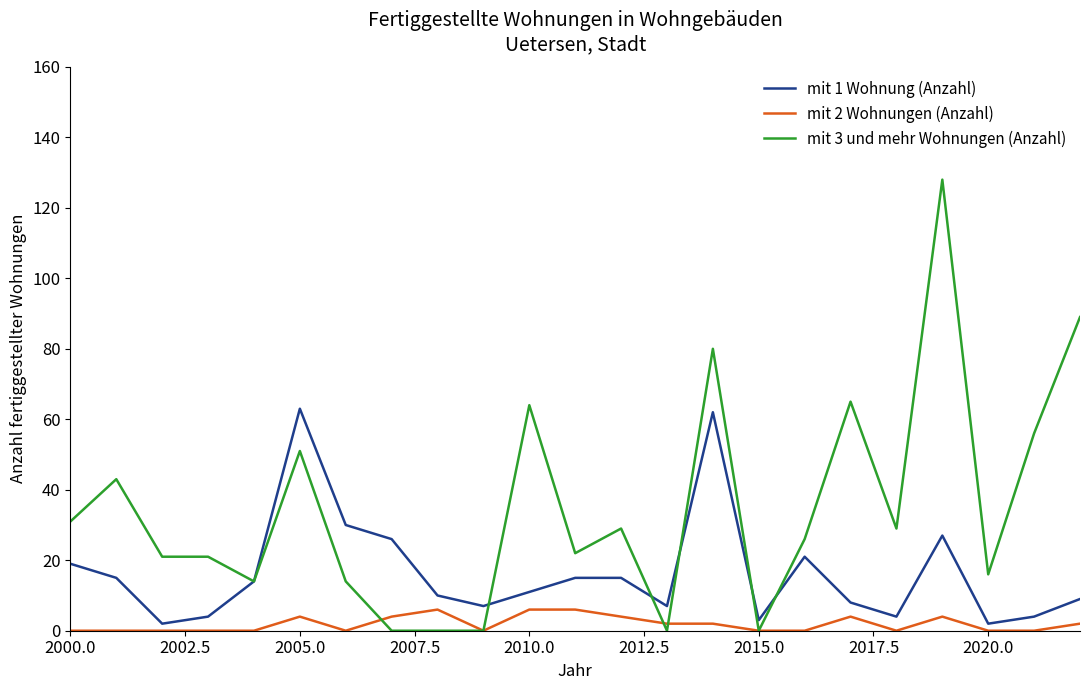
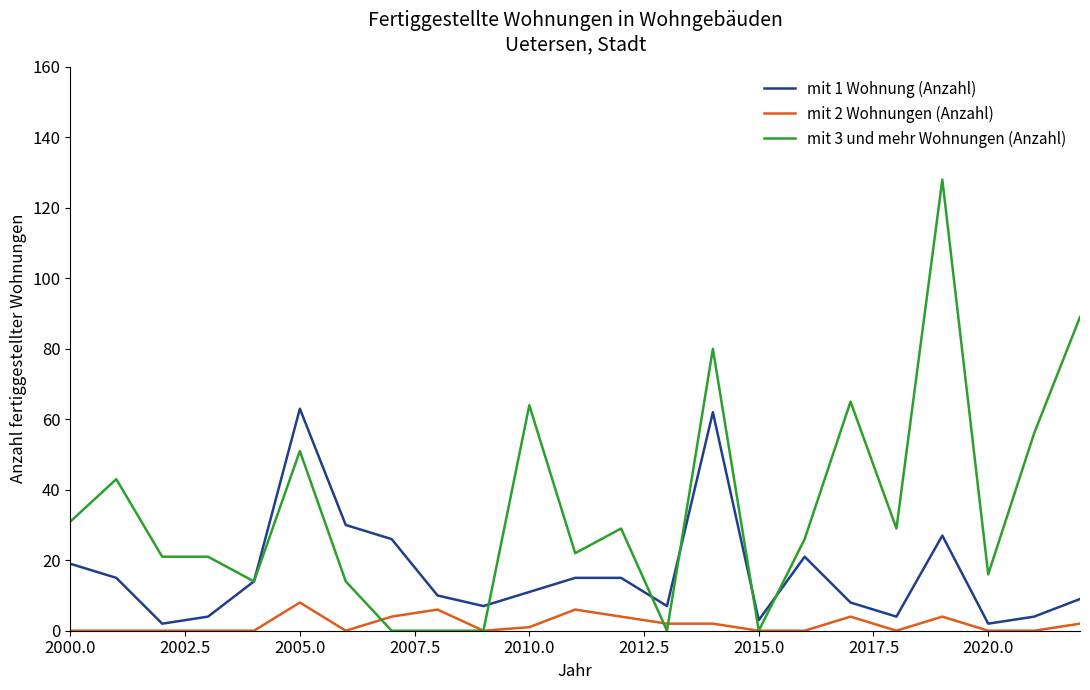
mit 2 Wohnungen (Anzahl), 2005.0: 4 -> 8
mit 2 Wohnungen (Anzahl), 2010.0: 6 -> 1
